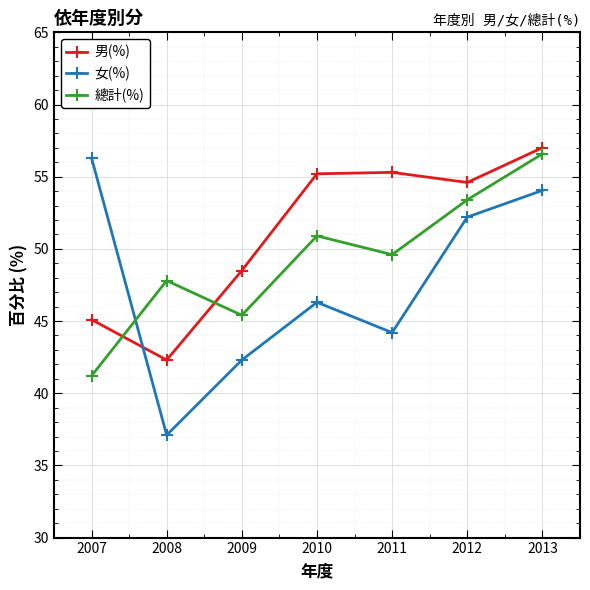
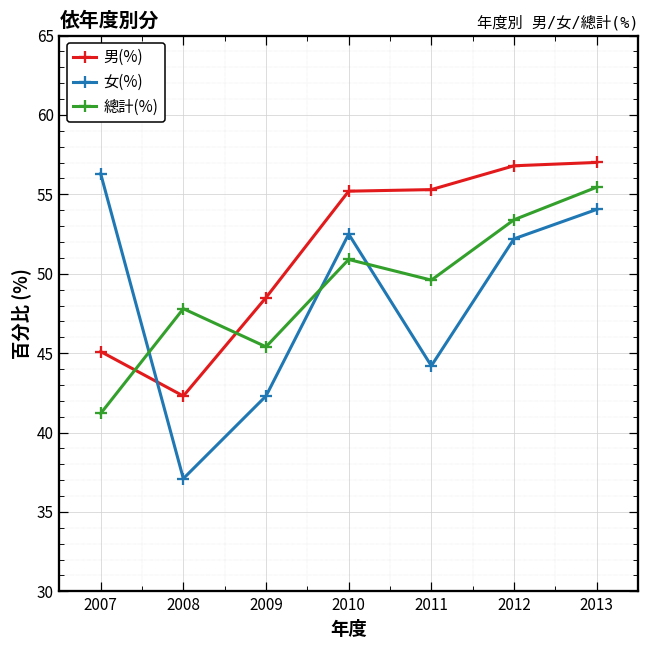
女(%), 2010: 46.3 -> 52.5
男(%), 2012: 54.6 -> 56.8
總計(%), 2013: 56.6 -> 55.5
